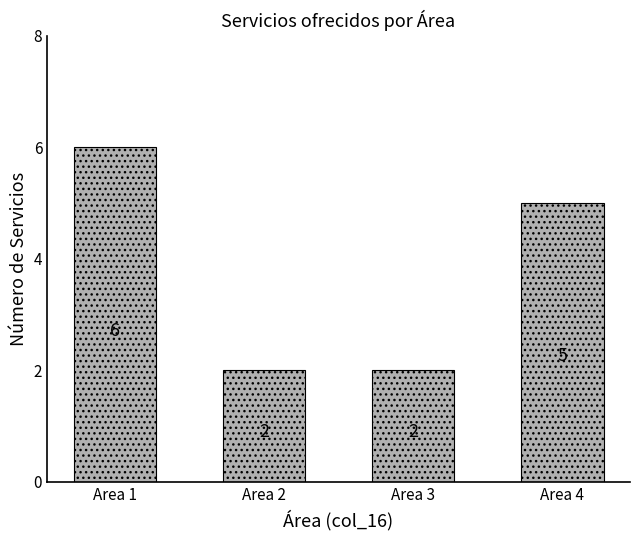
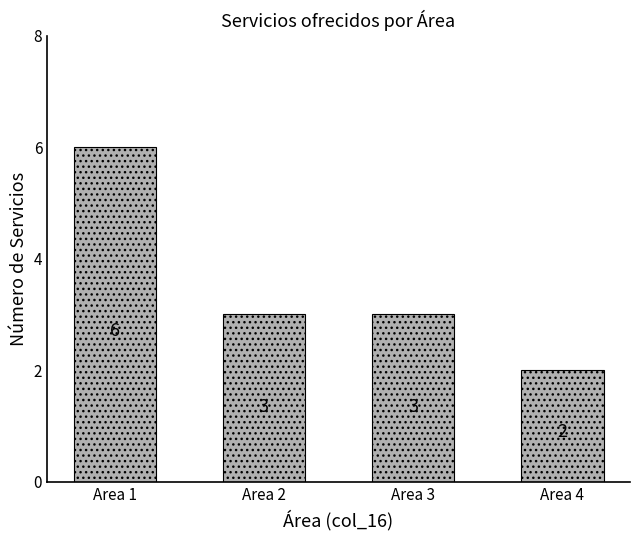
Area 2: 2 -> 3
Area 3: 2 -> 3
Area 4: 5 -> 2
